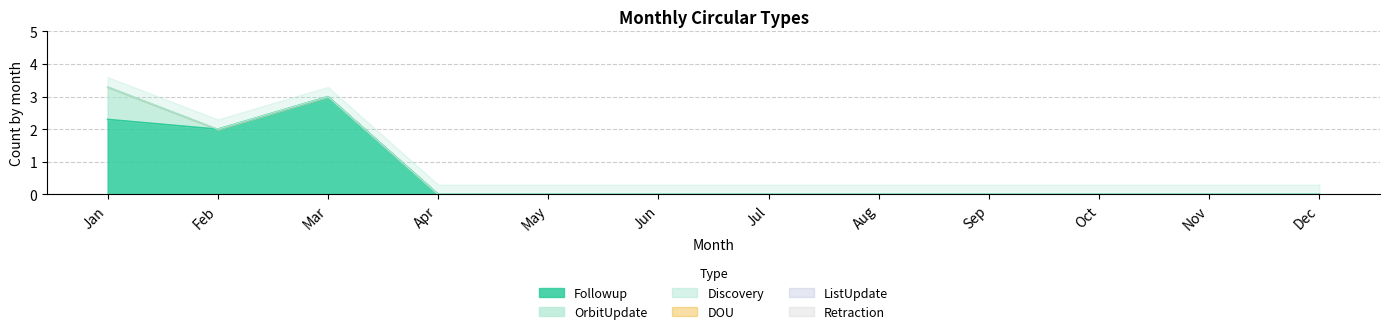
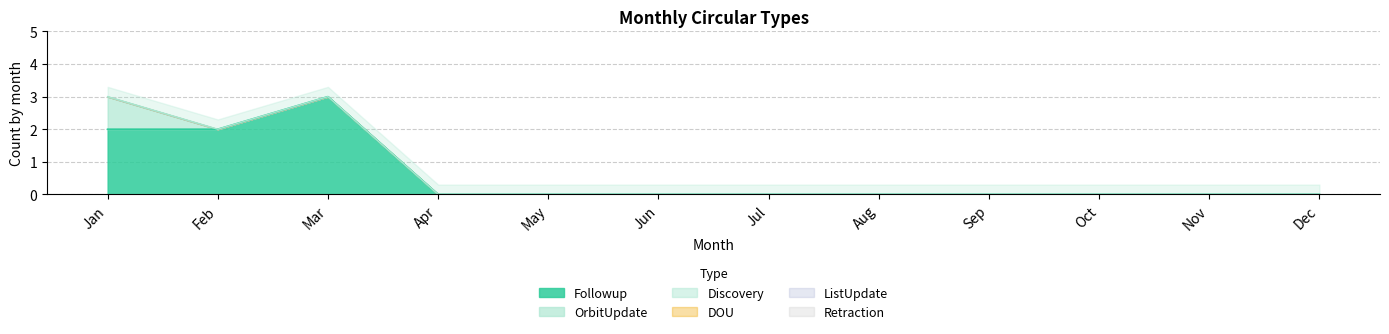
Followup, Jan: 2.3 -> 2.0
